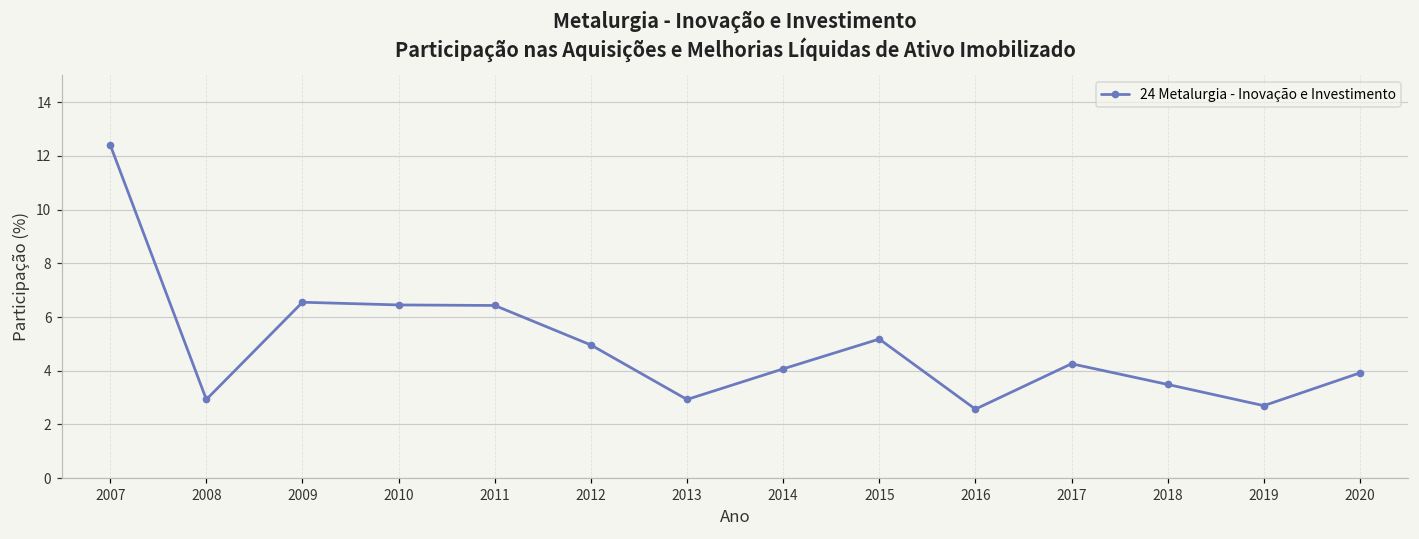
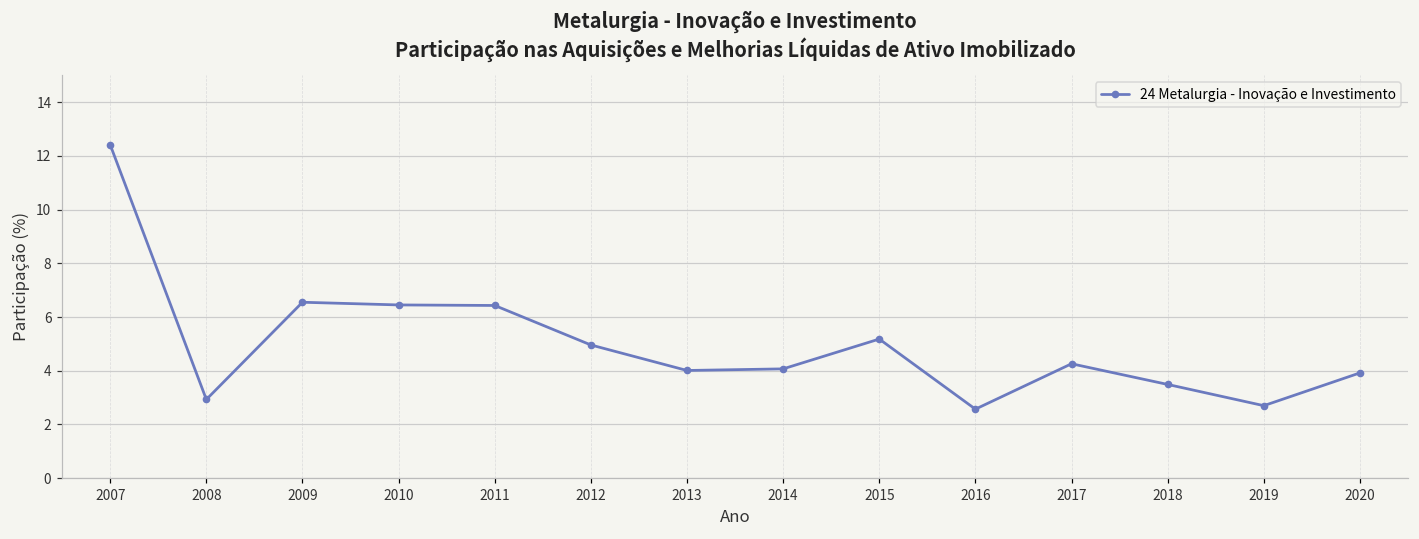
2013: 2.9 -> 4.0
